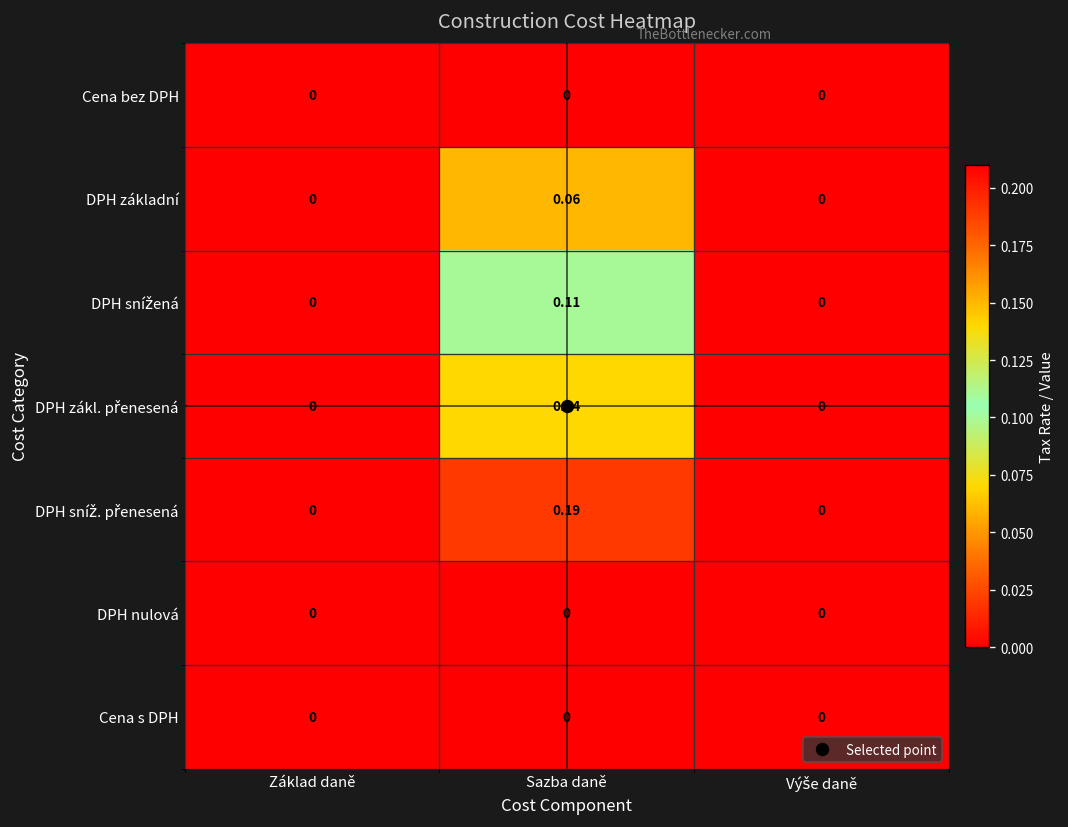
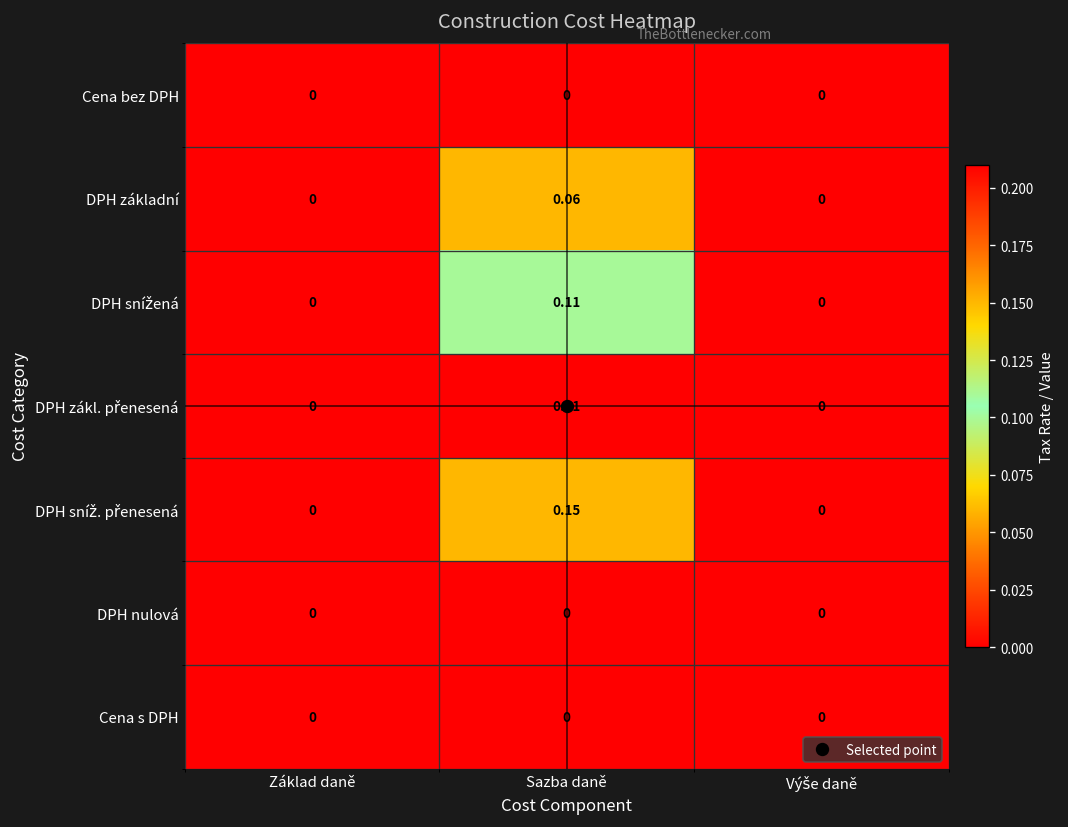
DPH zákl. přenesená, Sazba daně: 0.14 -> 0.21
DPH sníž. přenesená, Sazba daně: 0.19 -> 0.15
